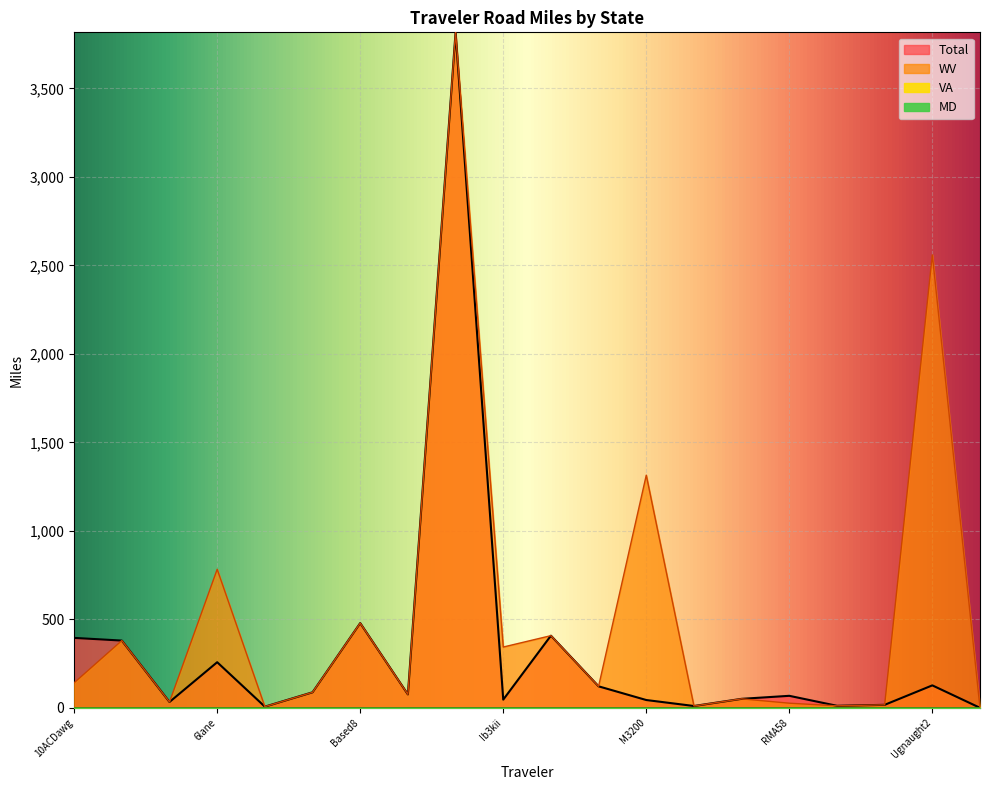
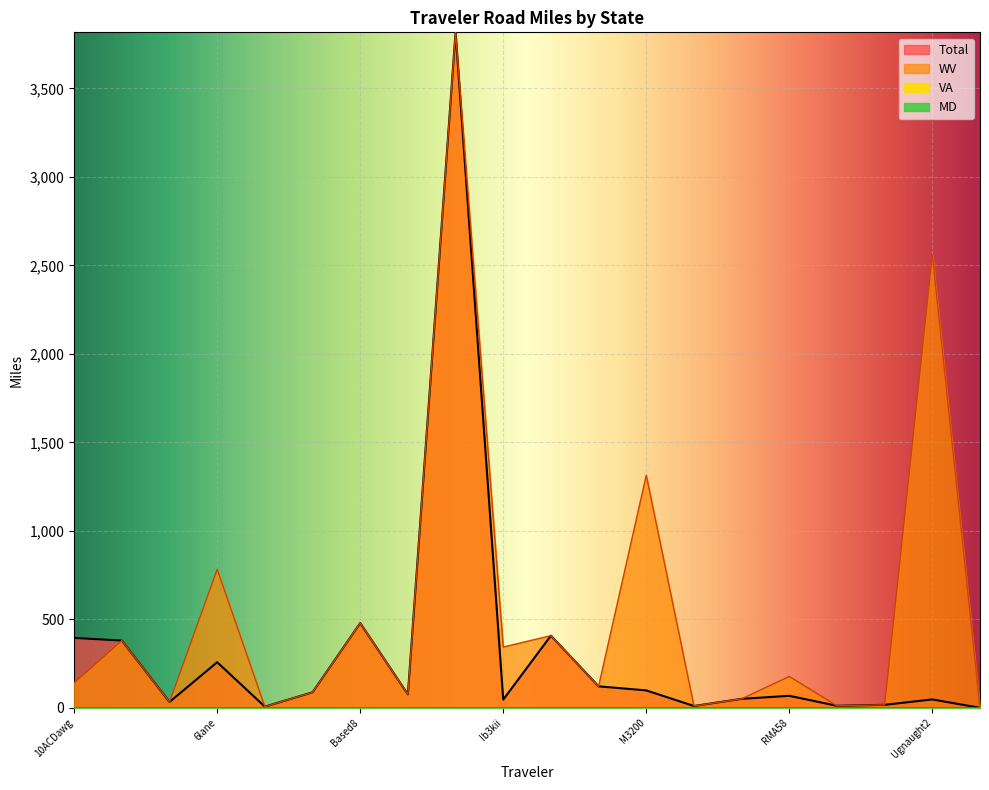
Total, M3200: 40 -> 100
WV, RMA58: 30 -> 180
Total, Ugnaught2: 130 -> 50
